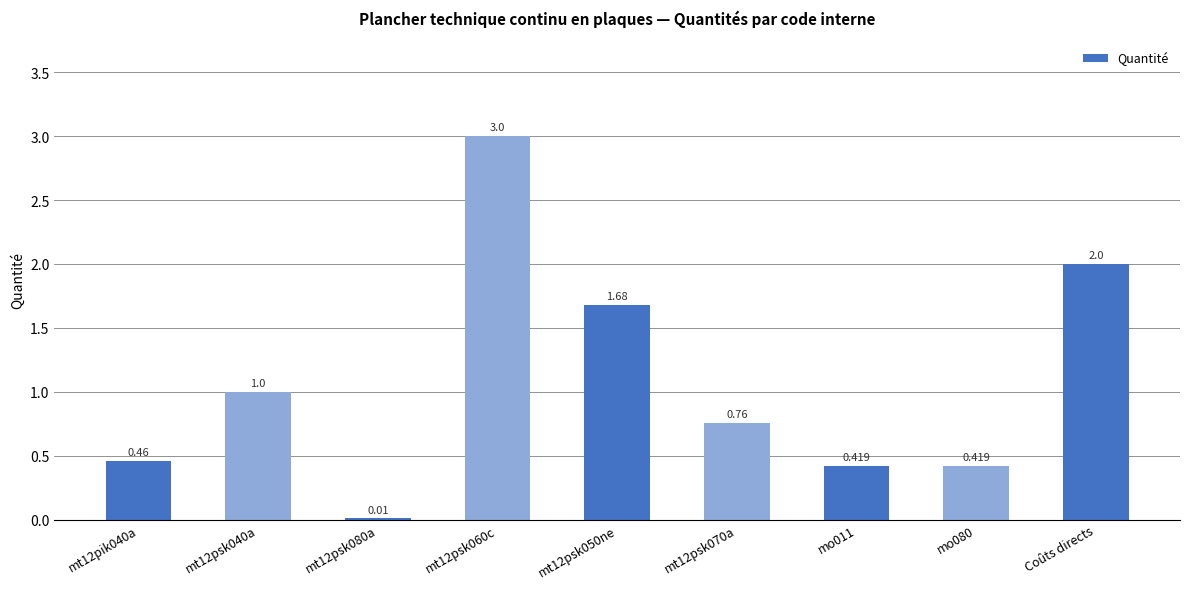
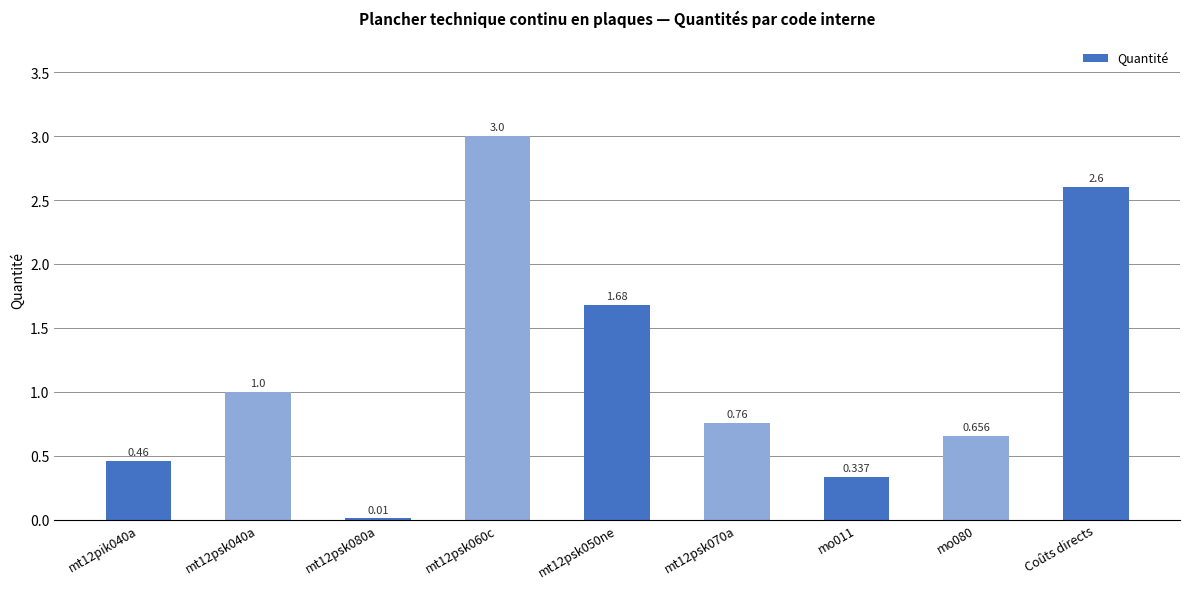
mo011: 0.419 -> 0.337
mo080: 0.419 -> 0.656
Coûts directs: 2.0 -> 2.6
